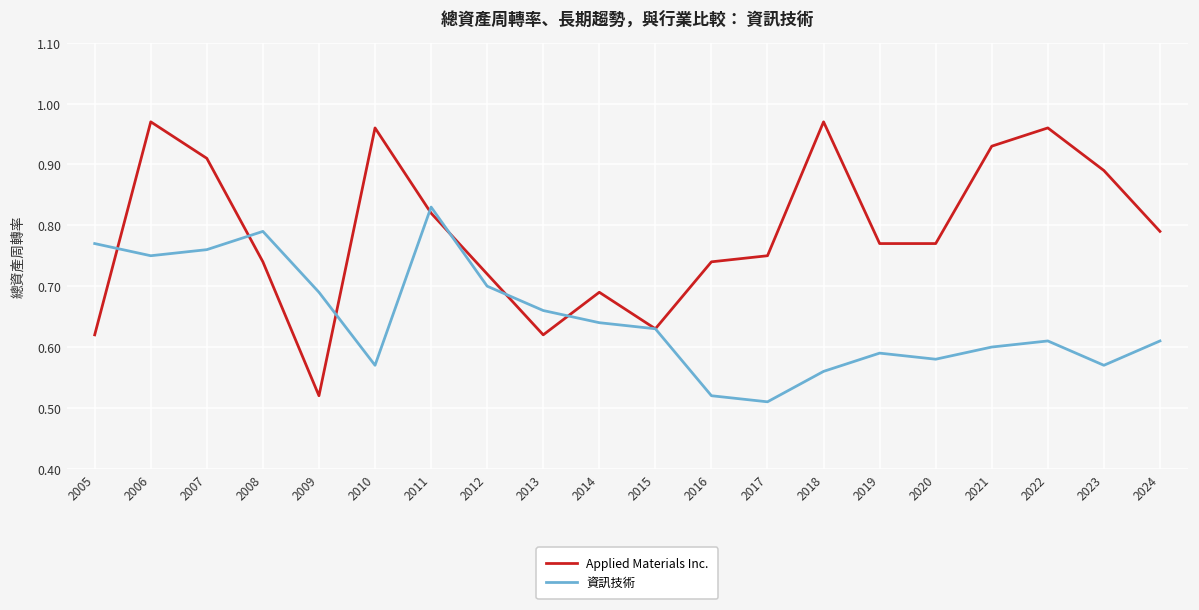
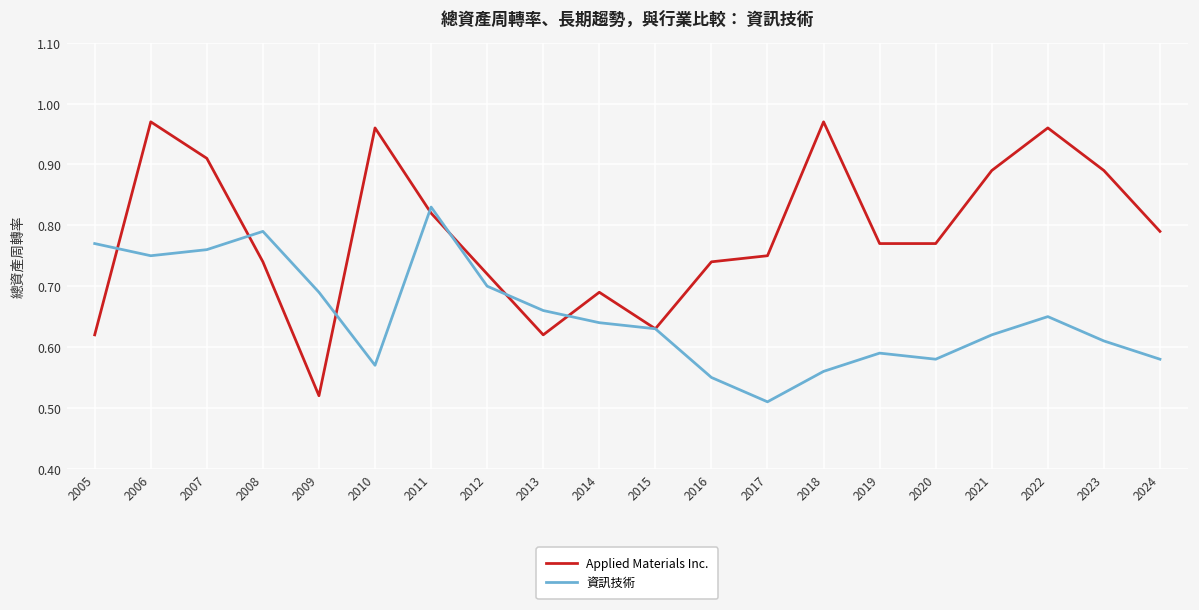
資訊技術, 2016: 0.52 -> 0.55
Applied Materials Inc., 2021: 0.93 -> 0.89
資訊技術, 2021: 0.60 -> 0.62
資訊技術, 2022: 0.61 -> 0.65
資訊技術, 2023: 0.57 -> 0.61
資訊技術, 2024: 0.61 -> 0.58
